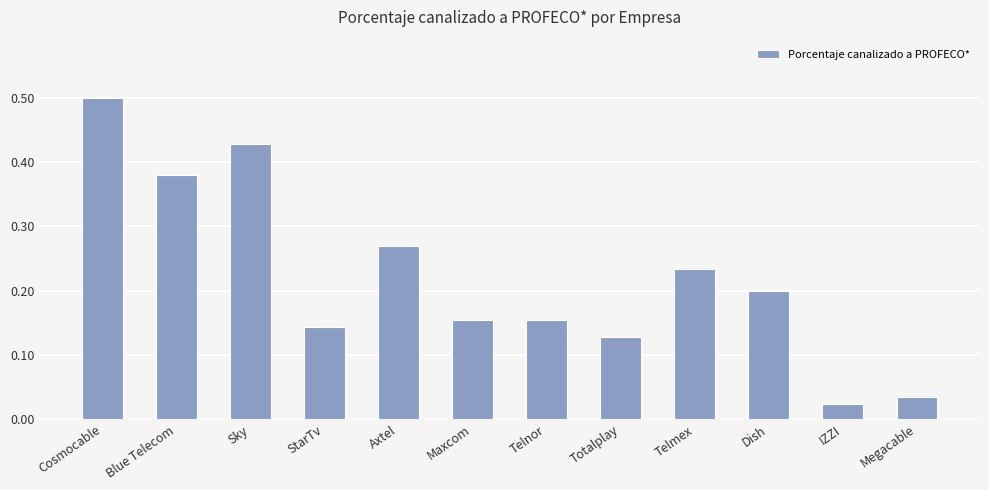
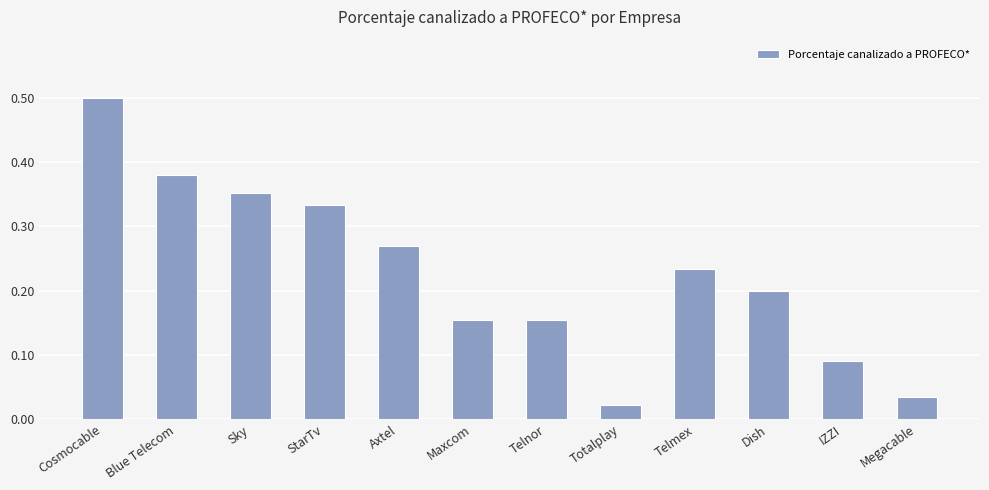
Sky: 0.43 -> 0.35
StarTv: 0.14 -> 0.33
Totalplay: 0.13 -> 0.02
IZZI: 0.02 -> 0.09
